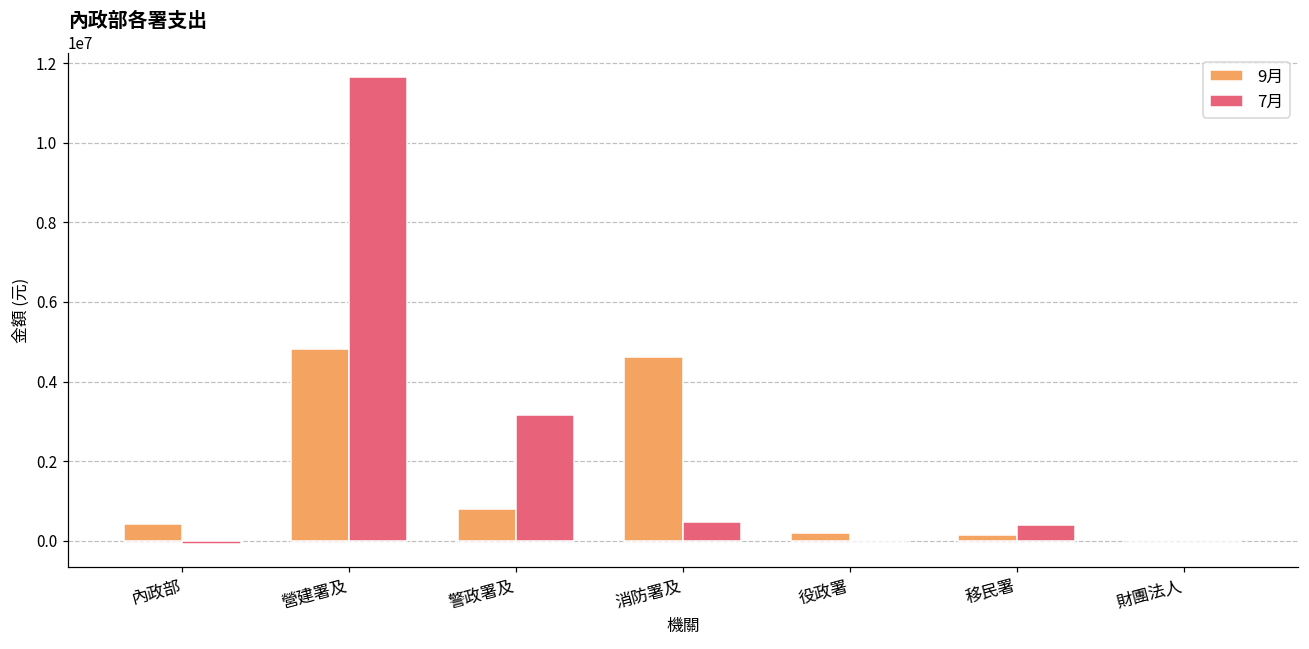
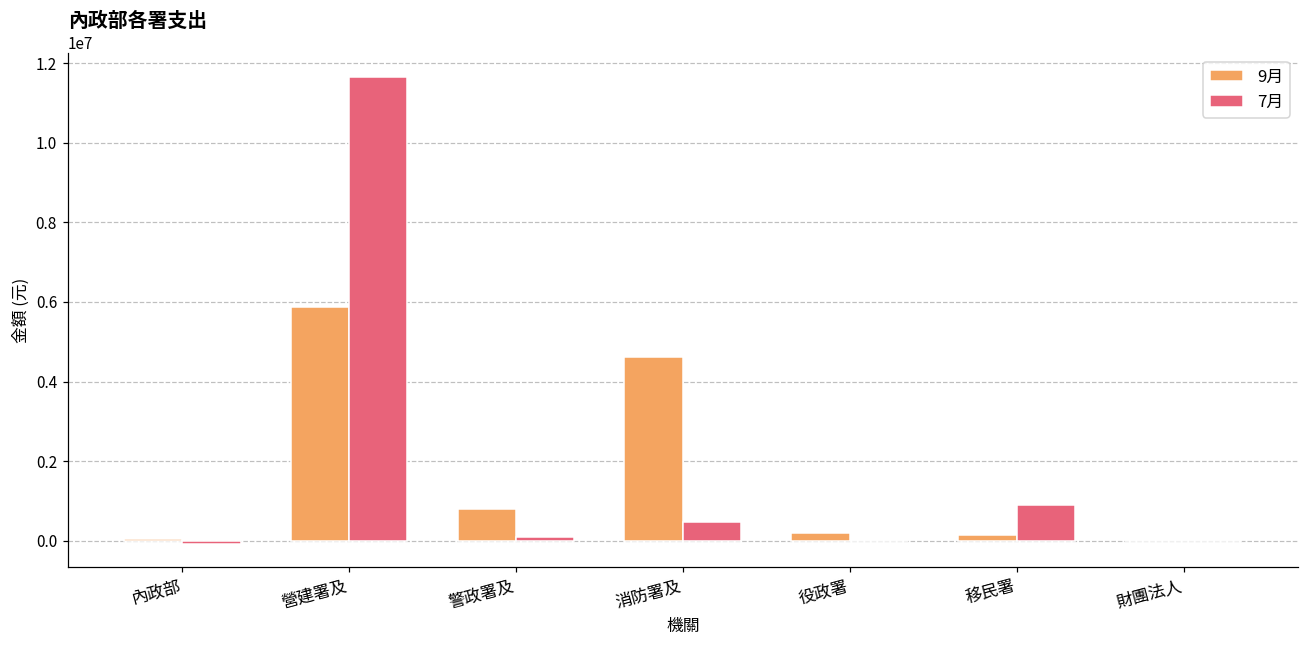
9月, 內政部: 400000 -> 0
9月, 營建署及: 4800000 -> 5900000
7月, 警政署及: 3200000 -> 100000
7月, 移民署: 400000 -> 900000
